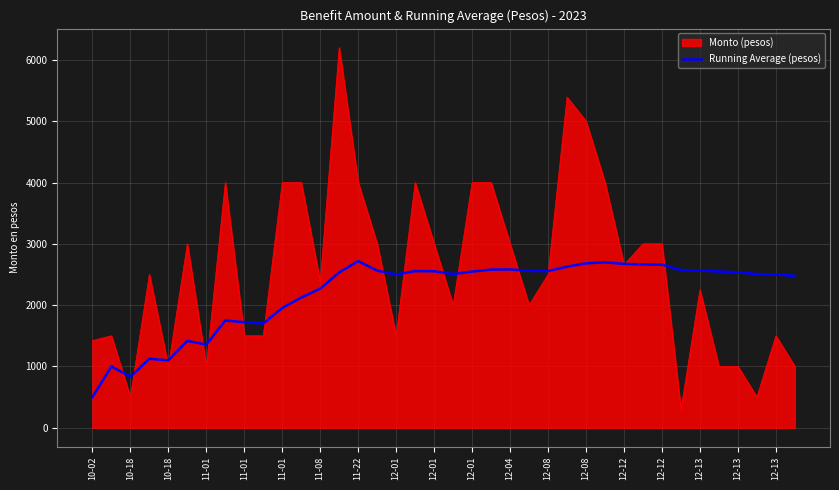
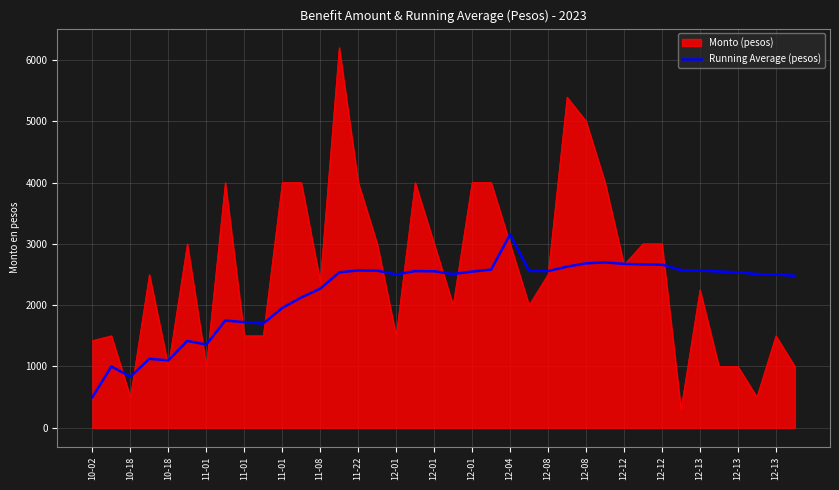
Running Average (pesos), 11-22: 2700 -> 2600
Running Average (pesos), 12-04: 2600 -> 3200
